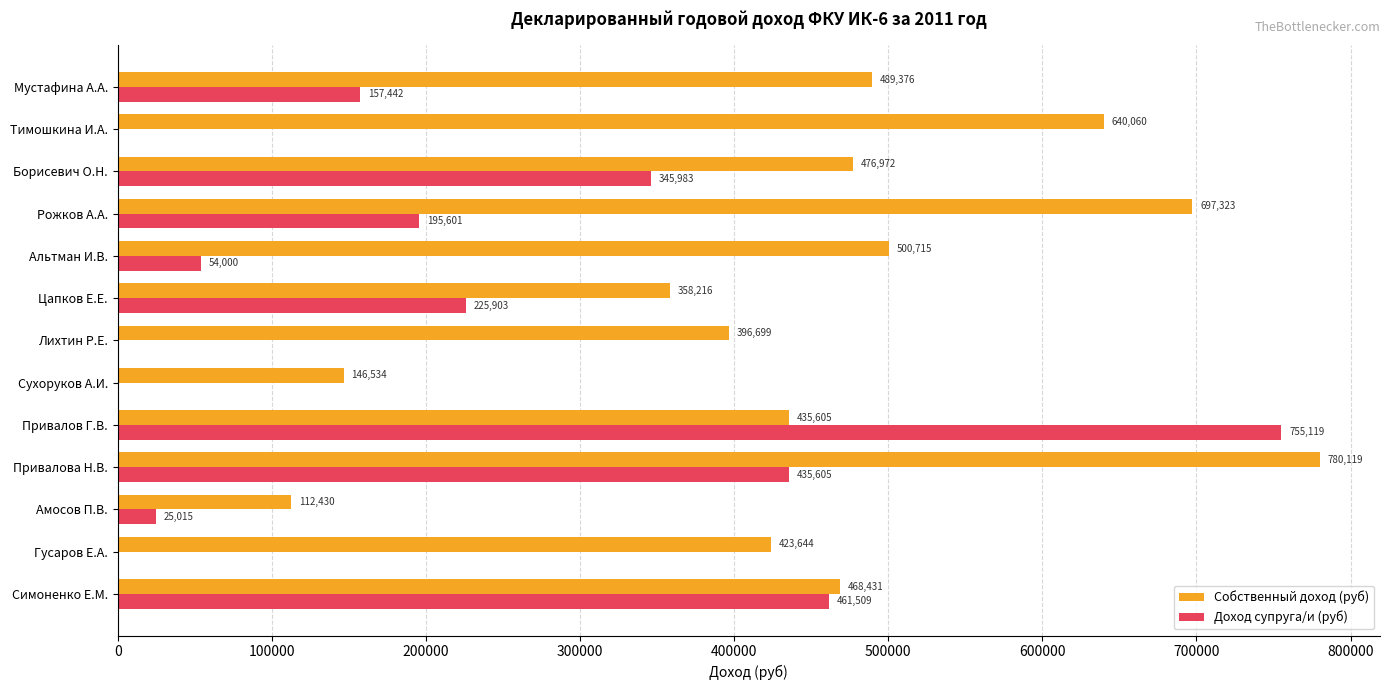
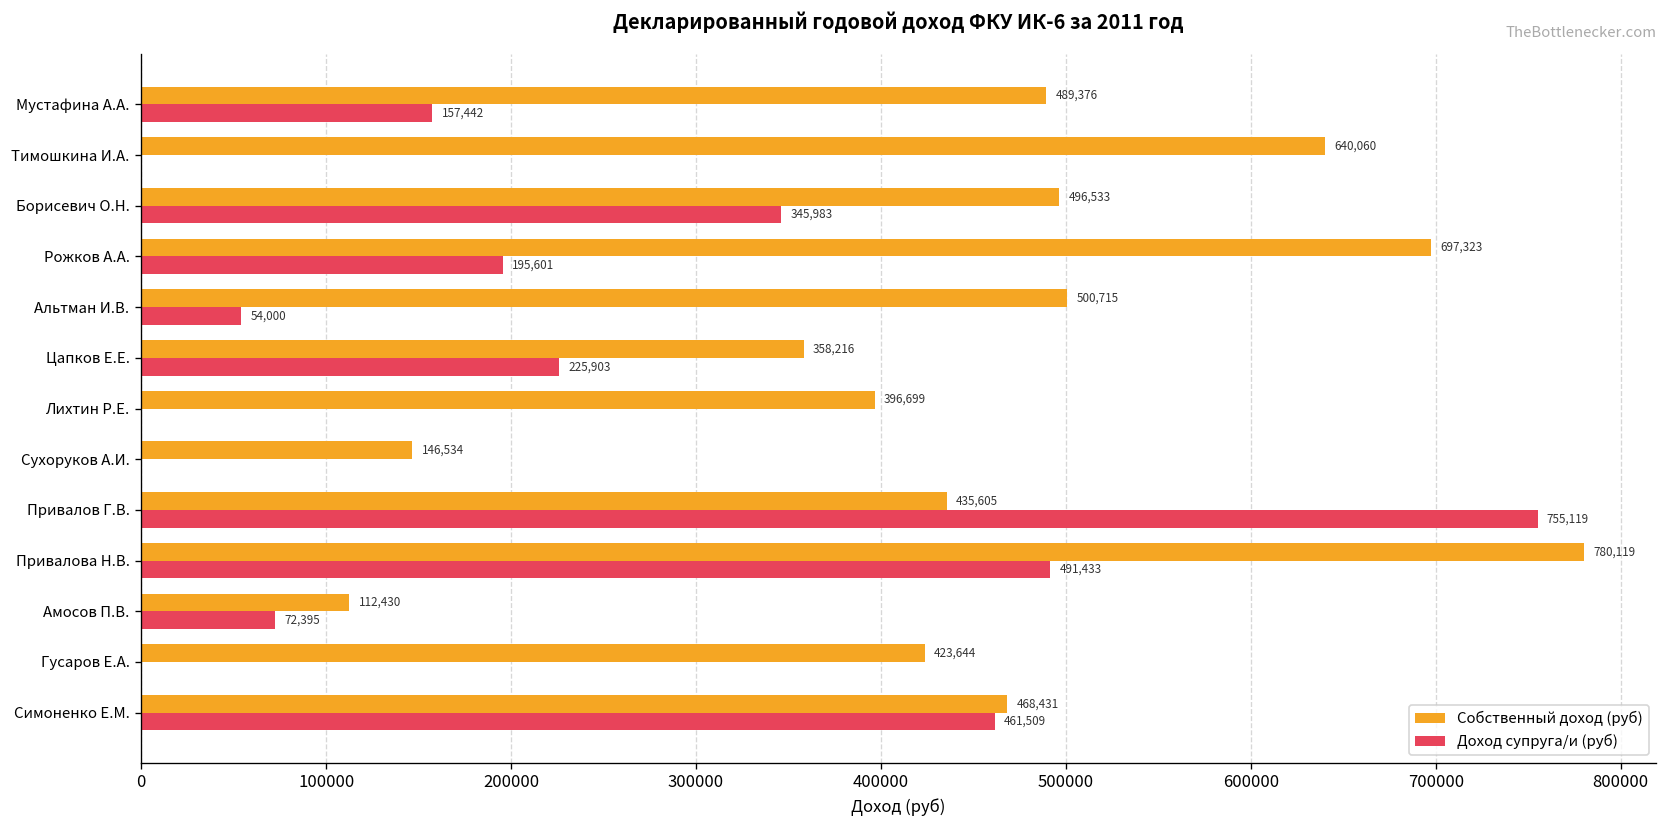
Собственный доход (руб), Борисевич О.Н.: 476,972 -> 496,533
Доход супруга/и (руб), Привалова Н.В.: 435,605 -> 491,433
Доход супруга/и (руб), Амосов П.В.: 25,015 -> 72,395
